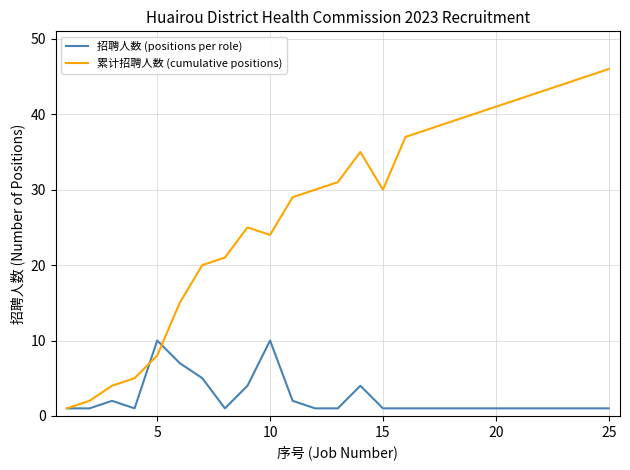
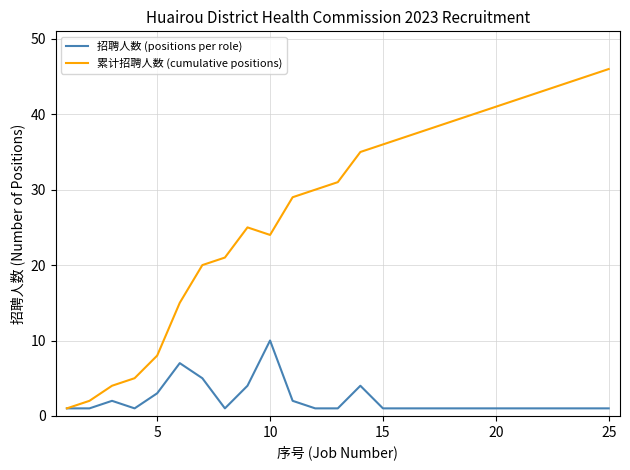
招聘人数 (positions per role), 5: 10 -> 3
累计招聘人数 (cumulative positions), 15: 30 -> 36
